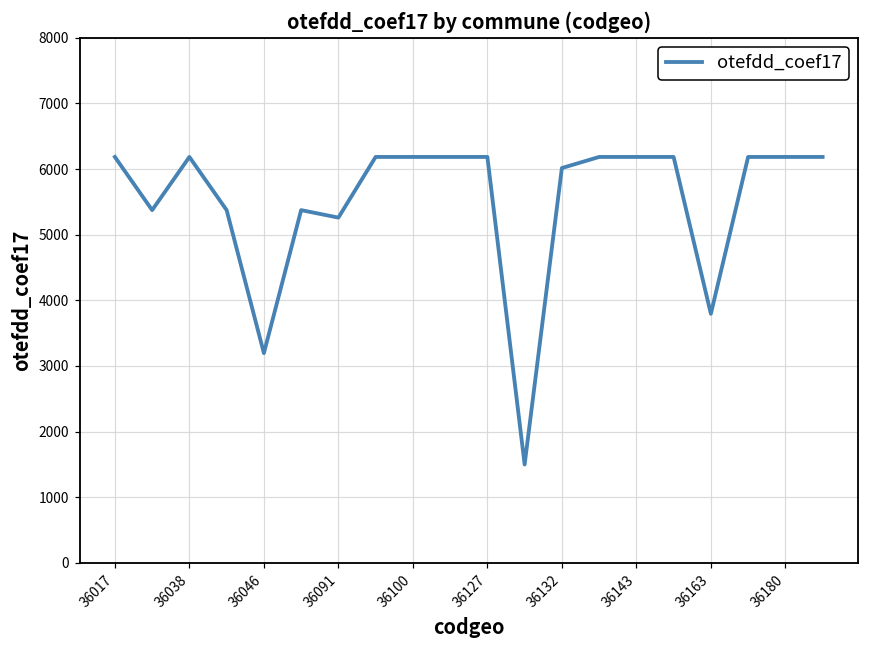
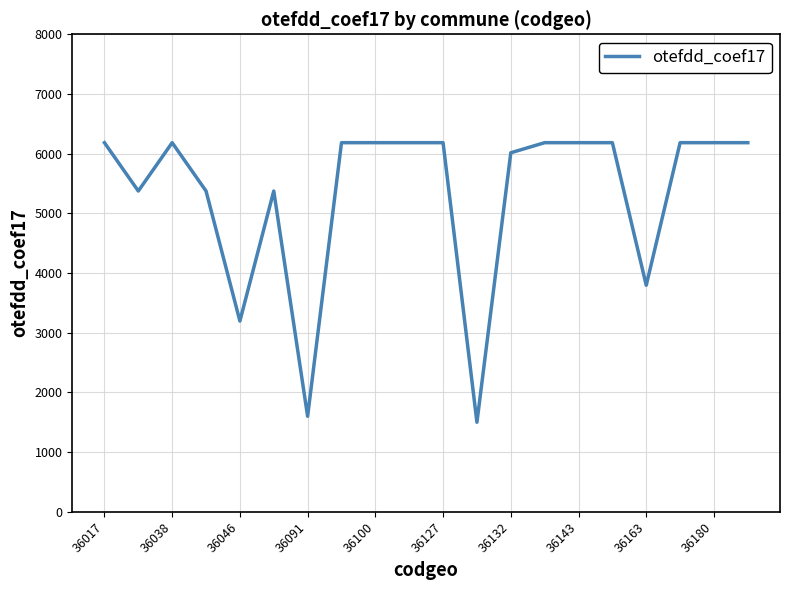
36091: 5300 -> 1600
